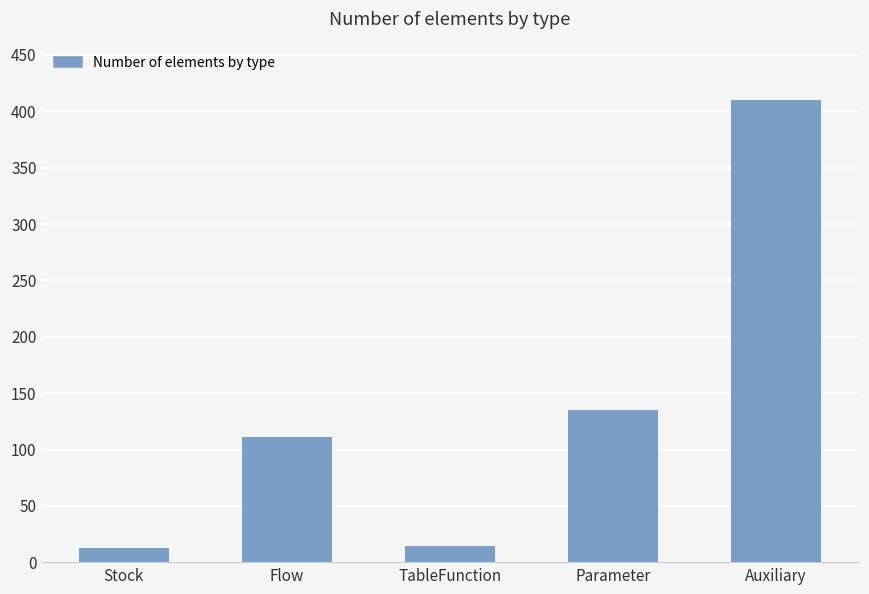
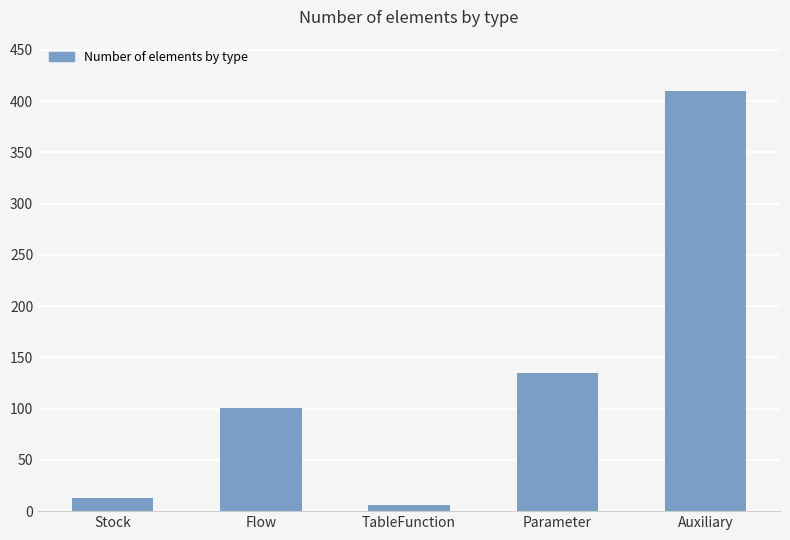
Flow: 111 -> 101
TableFunction: 14 -> 6
